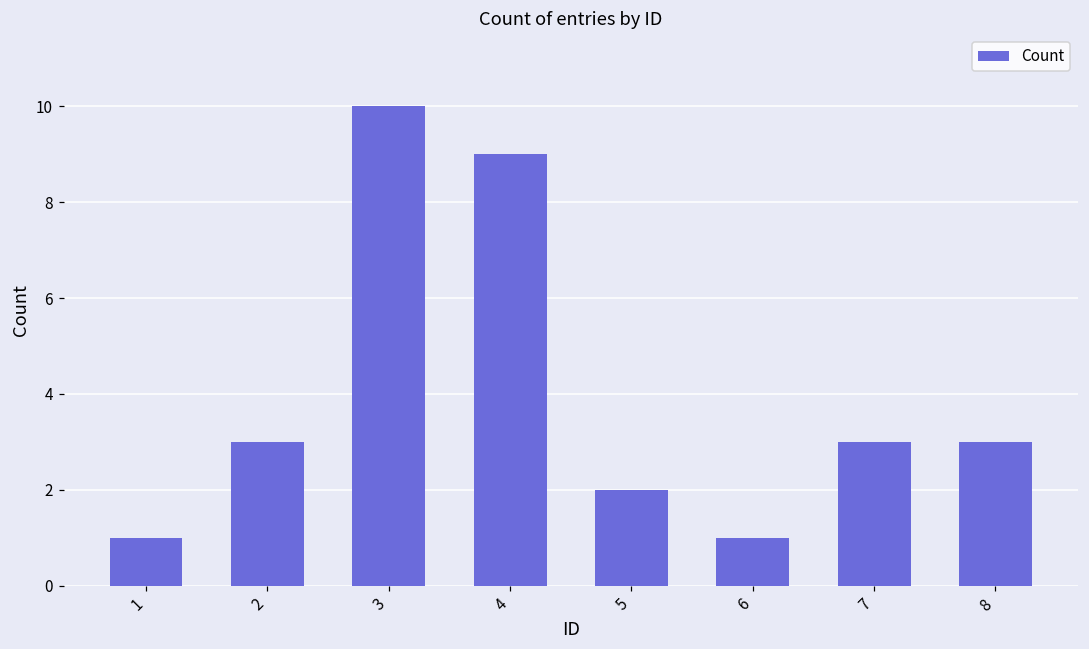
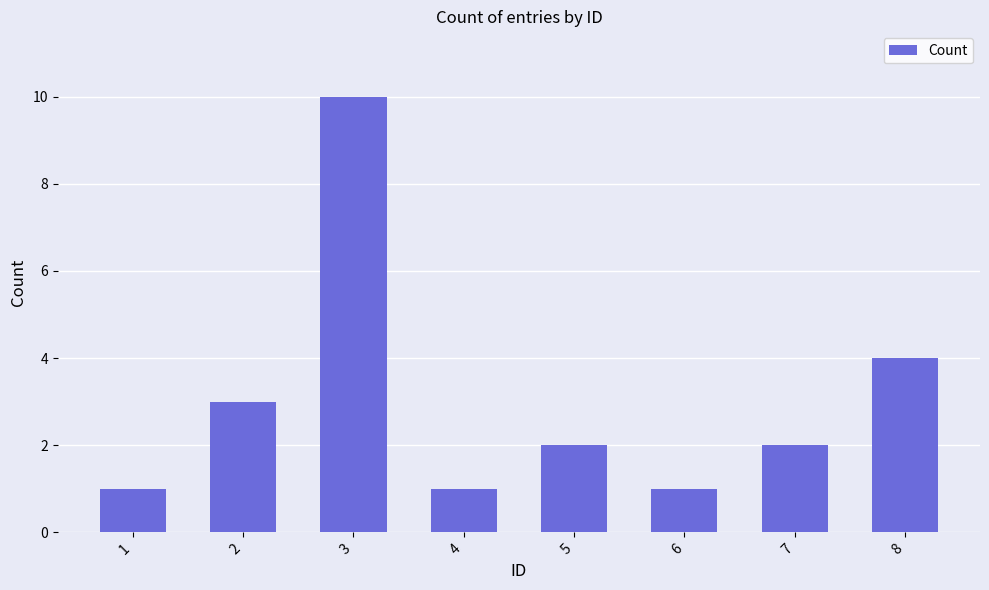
4: 9 -> 1
7: 3 -> 2
8: 3 -> 4
